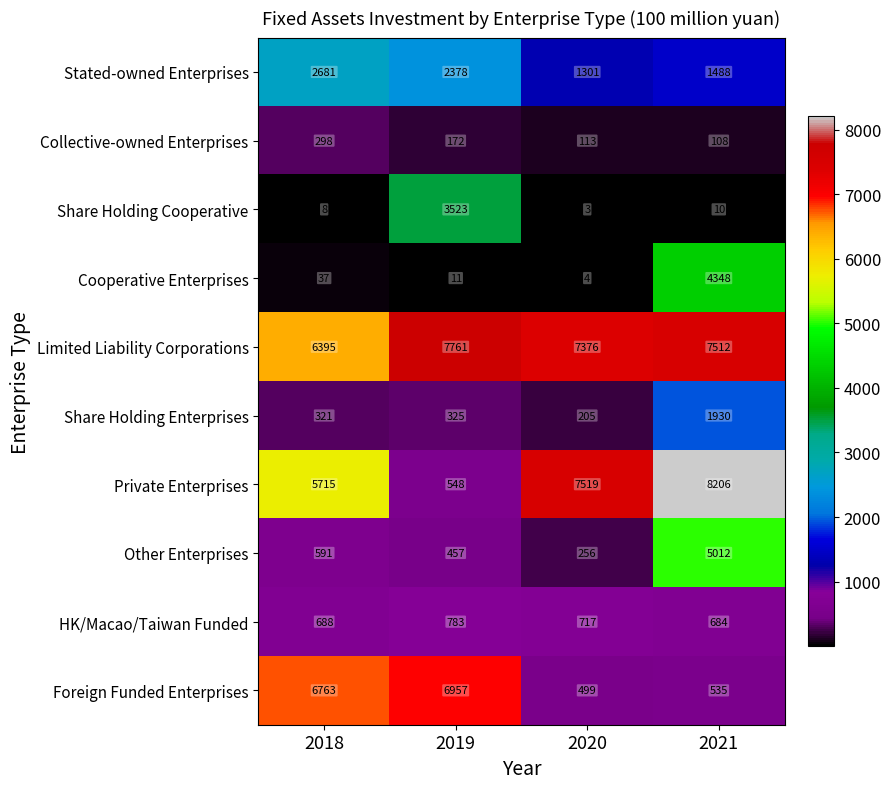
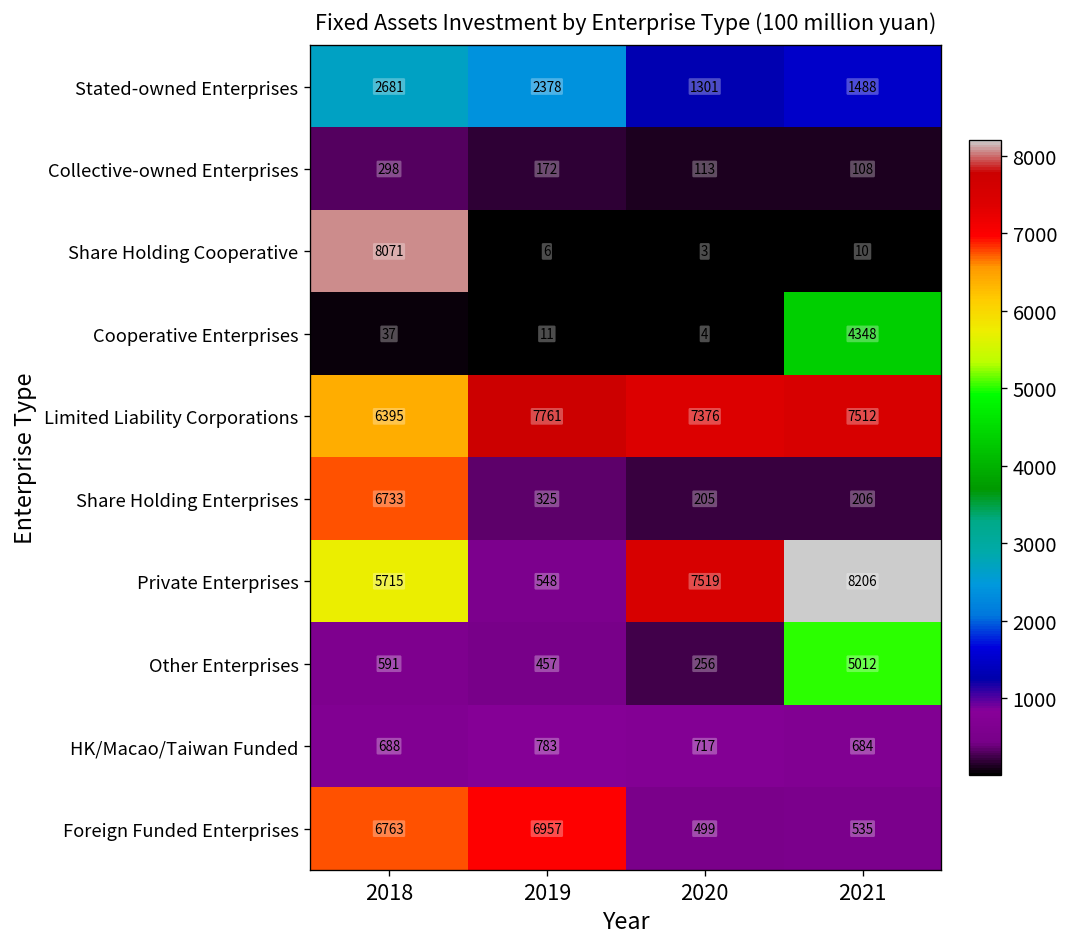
Share Holding Cooperative, 2018: 8 -> 8071
Share Holding Cooperative, 2019: 3523 -> 6
Share Holding Enterprises, 2018: 321 -> 6733
Share Holding Enterprises, 2021: 1930 -> 206
